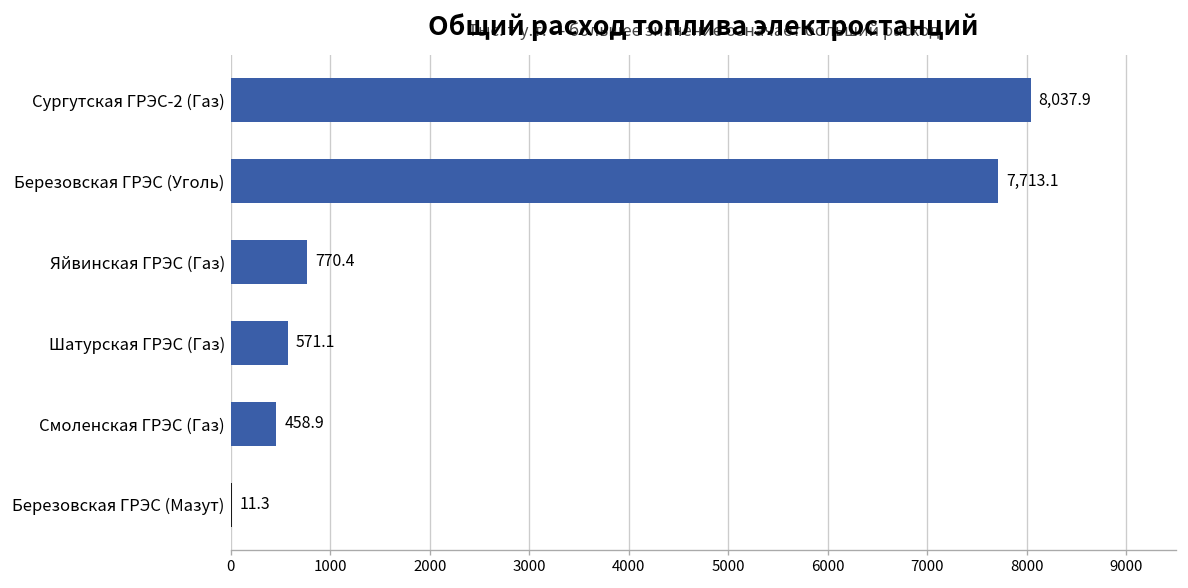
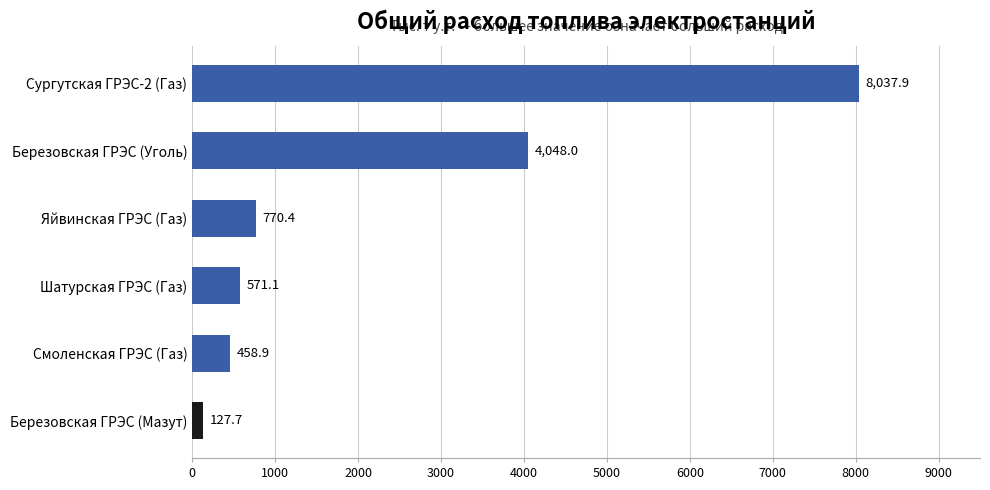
Березовская ГРЭС (Уголь): 7,713.1 -> 4,048.0
Березовская ГРЭС (Мазут): 11.3 -> 127.7
